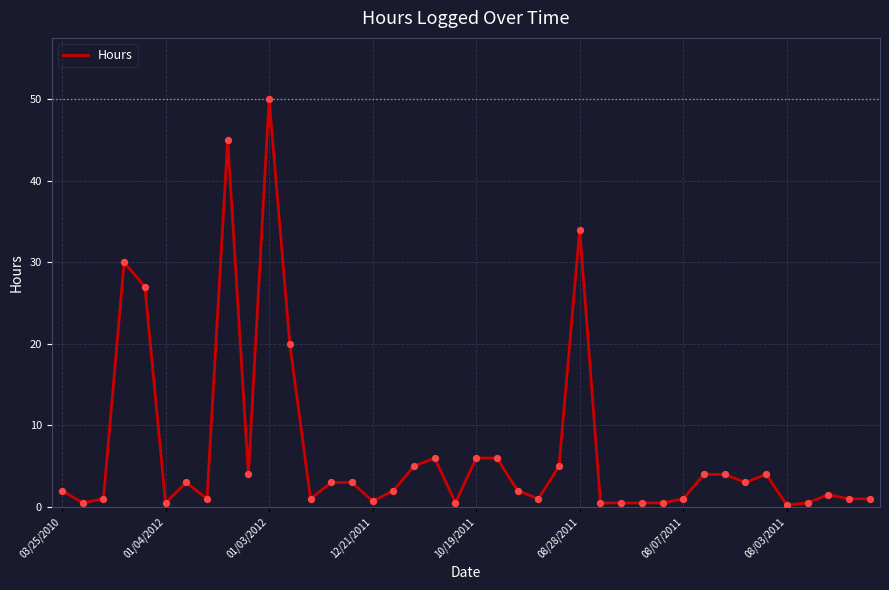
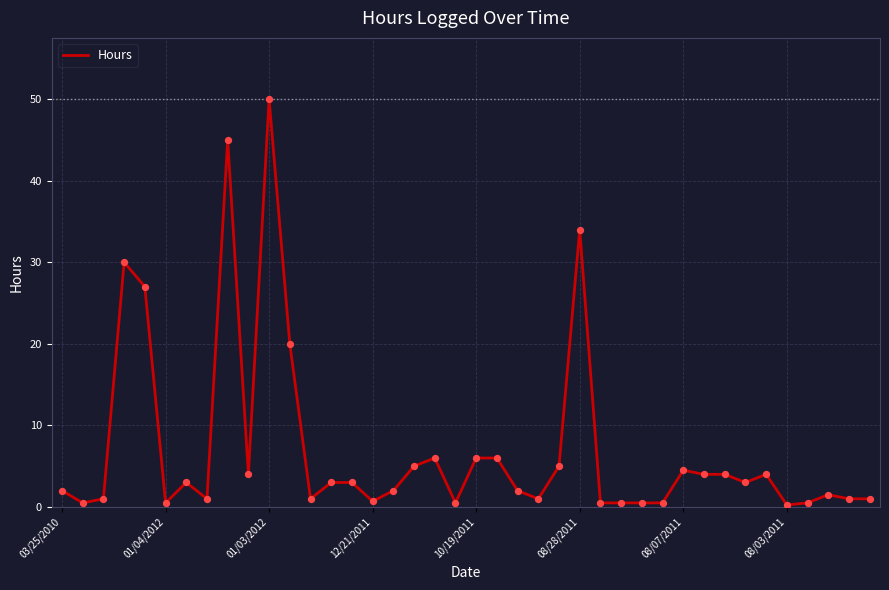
08/07/2011: 1 -> 5
